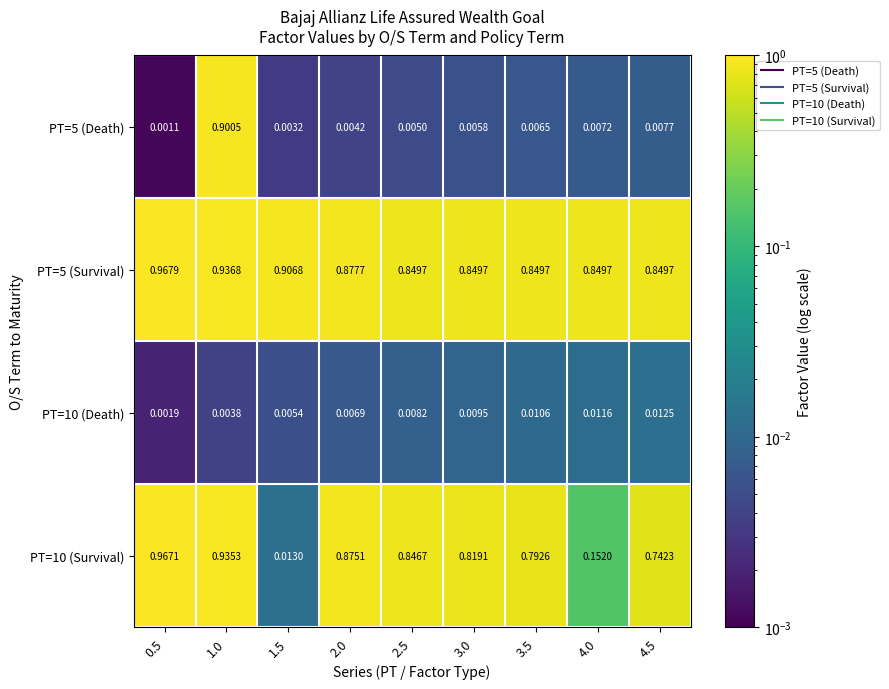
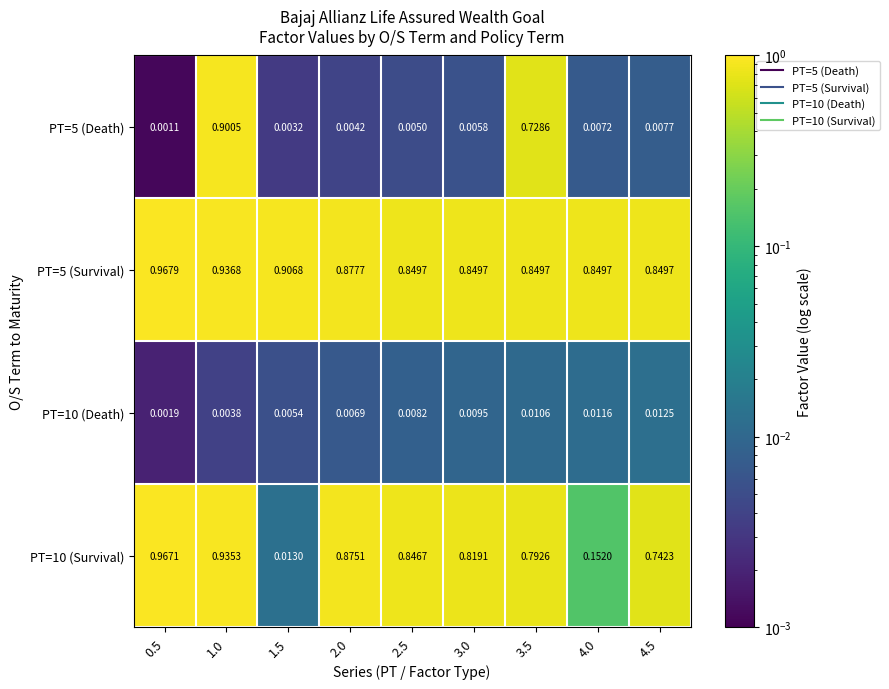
PT=5 (Death), 3.5: 0.0065 -> 0.7286
